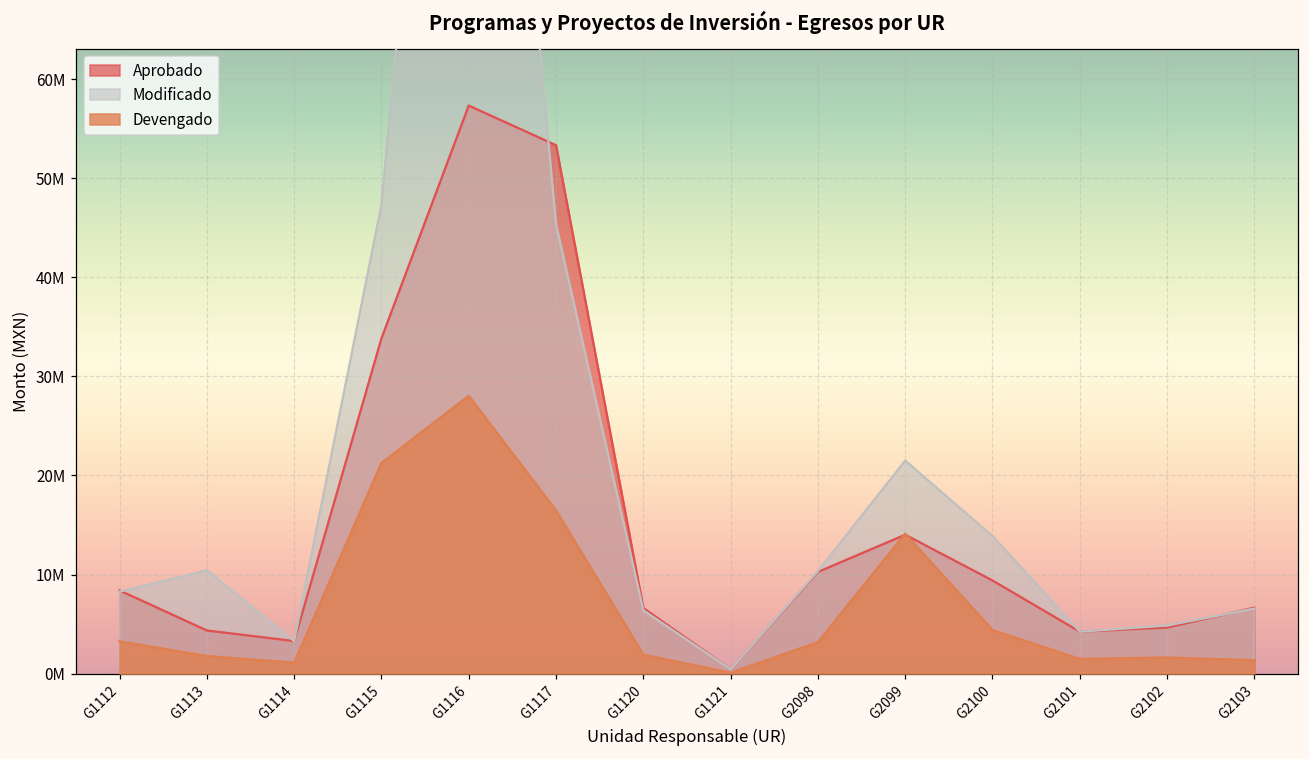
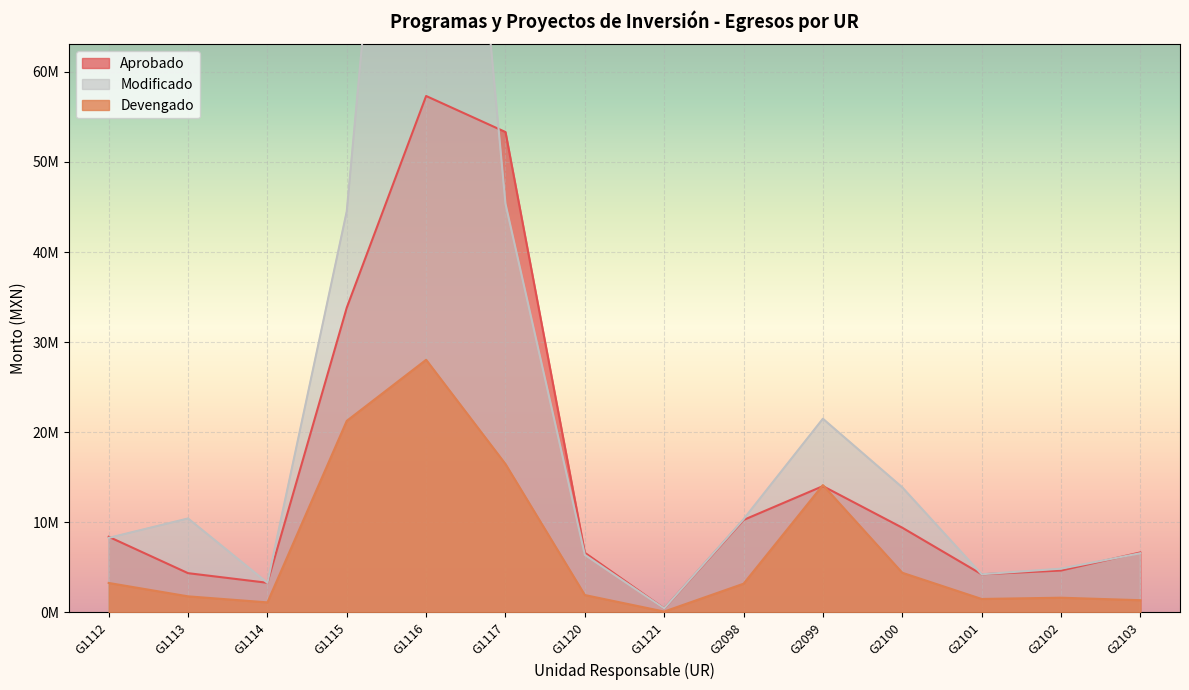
Modificado, G1115: 47000000 -> 45000000
